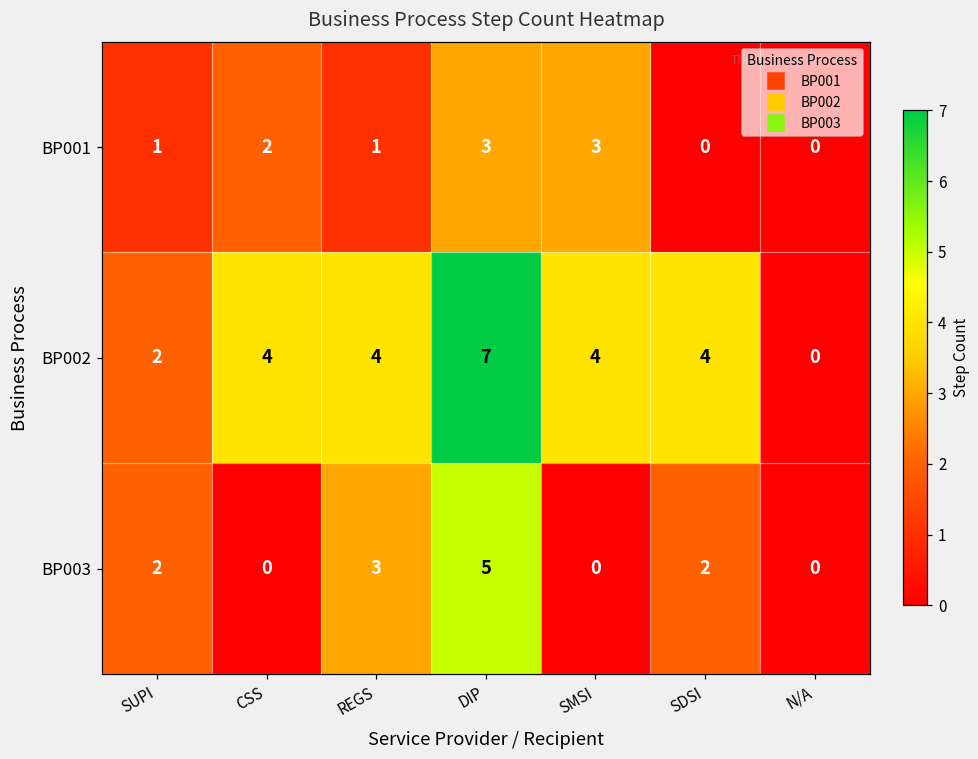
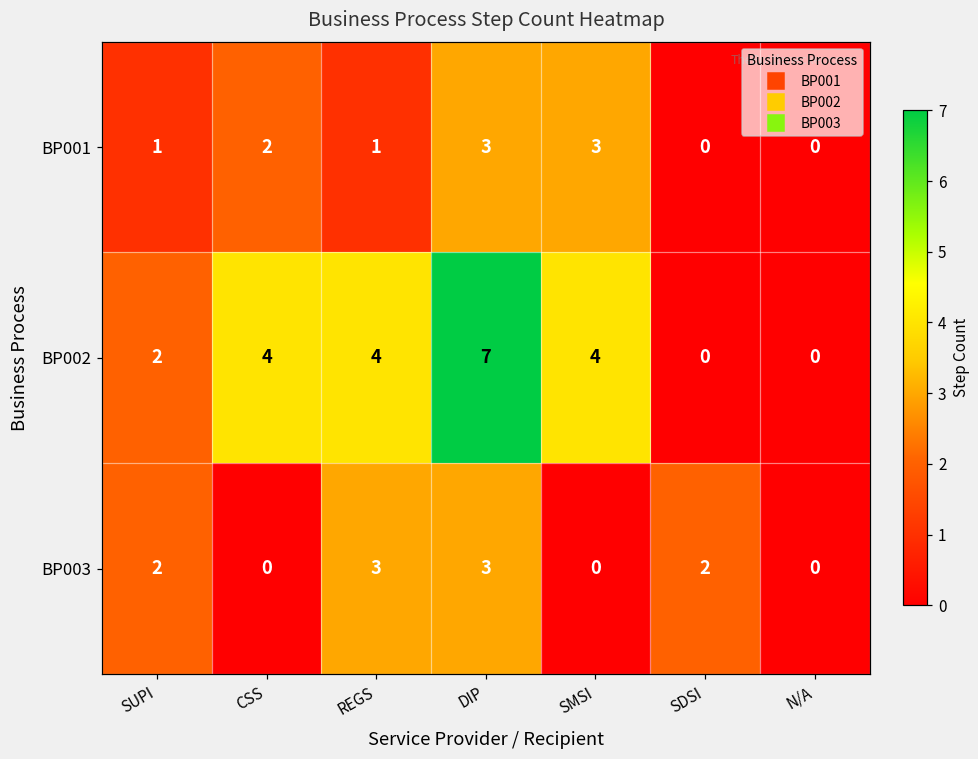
BP002, SDSI: 4 -> 0
BP003, DIP: 5 -> 3
